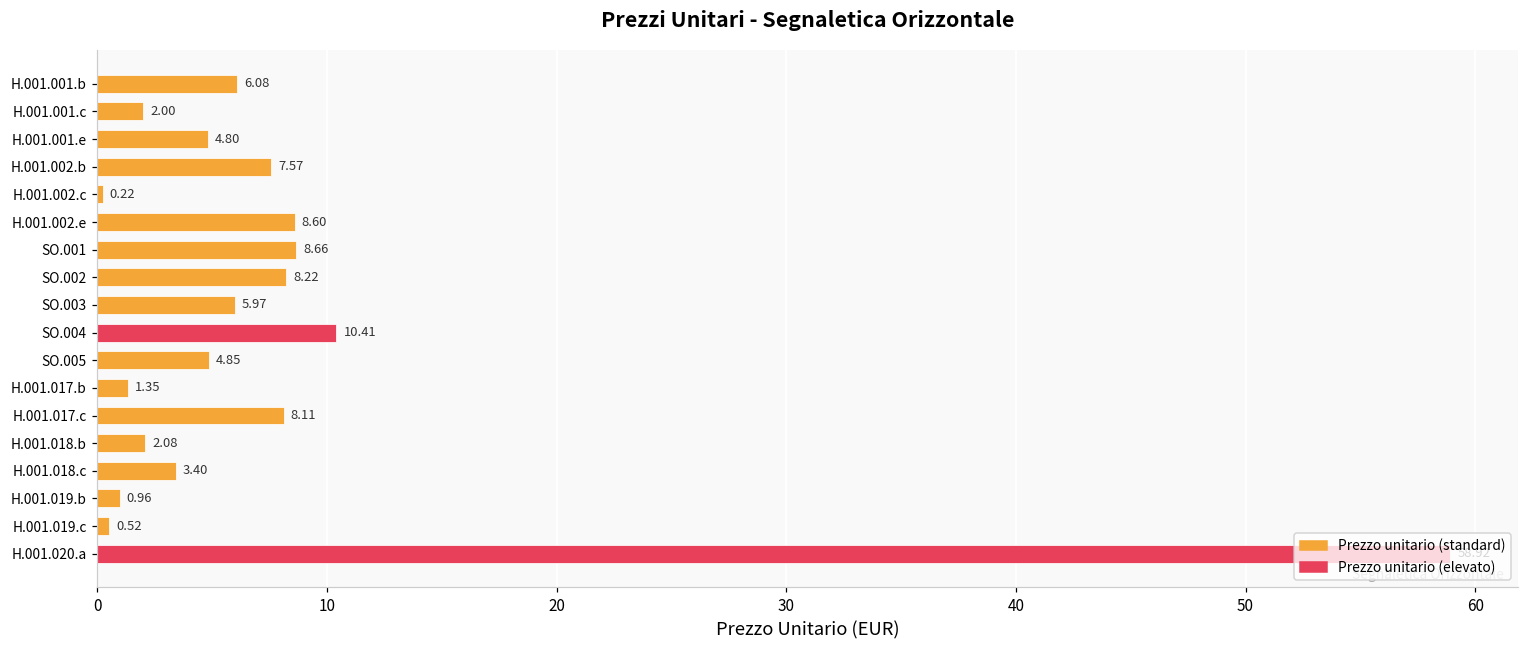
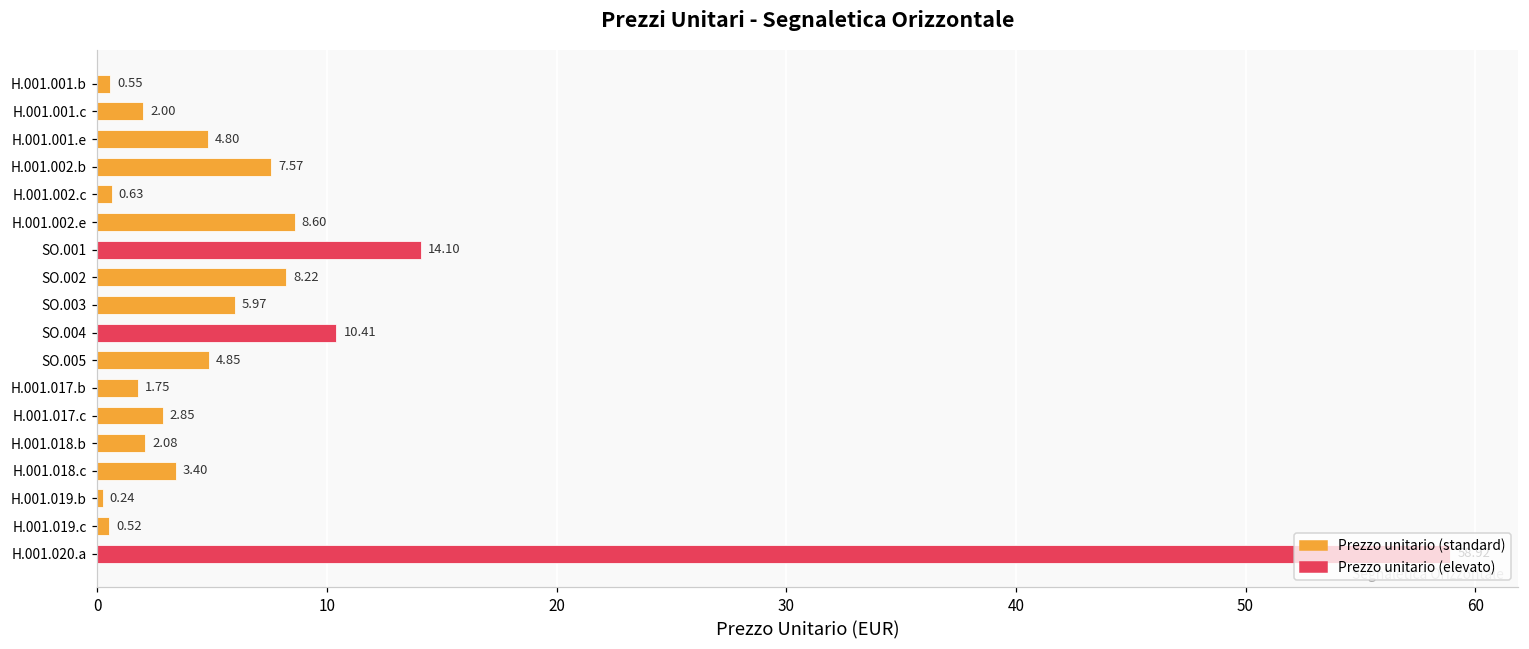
H.001.001.b: 6.08 -> 0.55
H.001.002.c: 0.22 -> 0.63
SO.001: 8.66 -> 14.10
H.001.017.b: 1.35 -> 1.75
H.001.017.c: 8.11 -> 2.85
H.001.019.b: 0.96 -> 0.24
